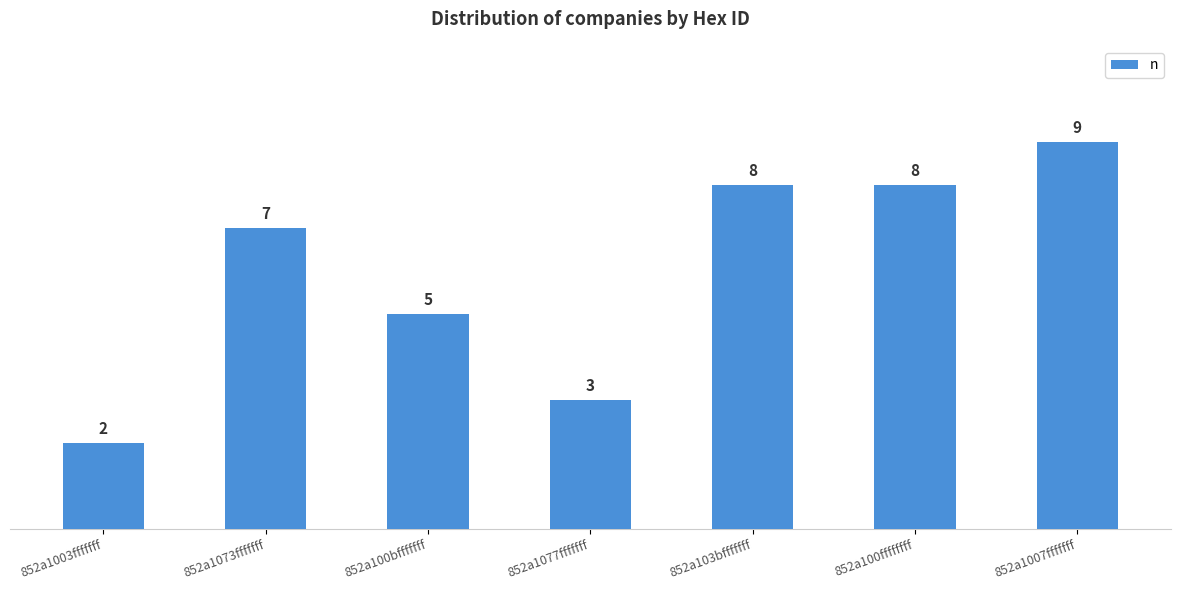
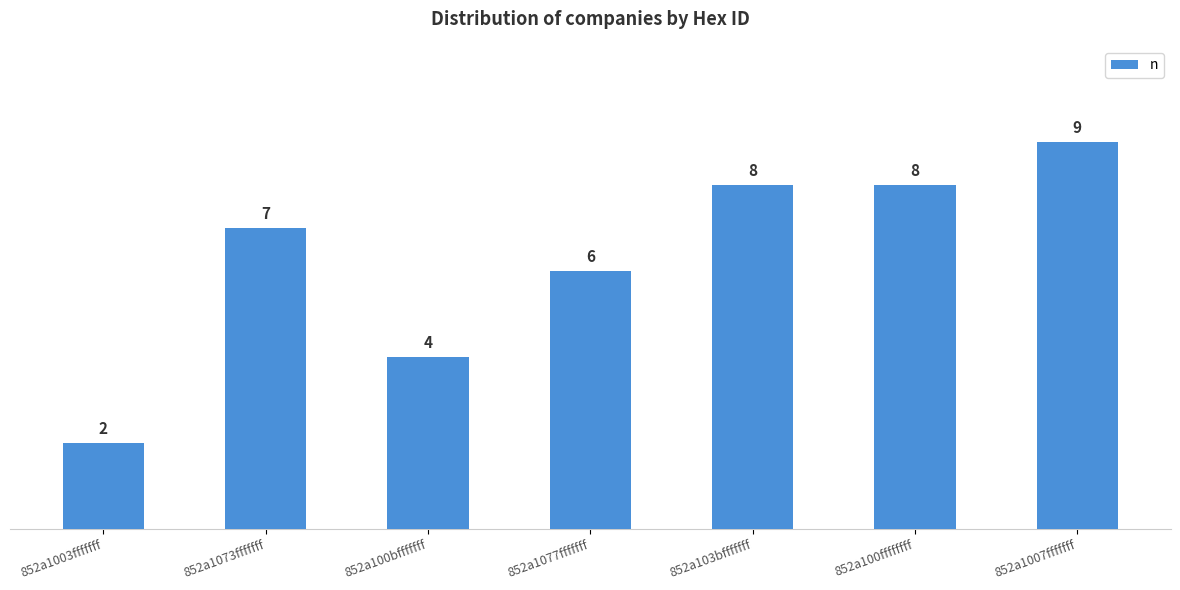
852a100bfffffff: 5 -> 4
852a1077fffffff: 3 -> 6
